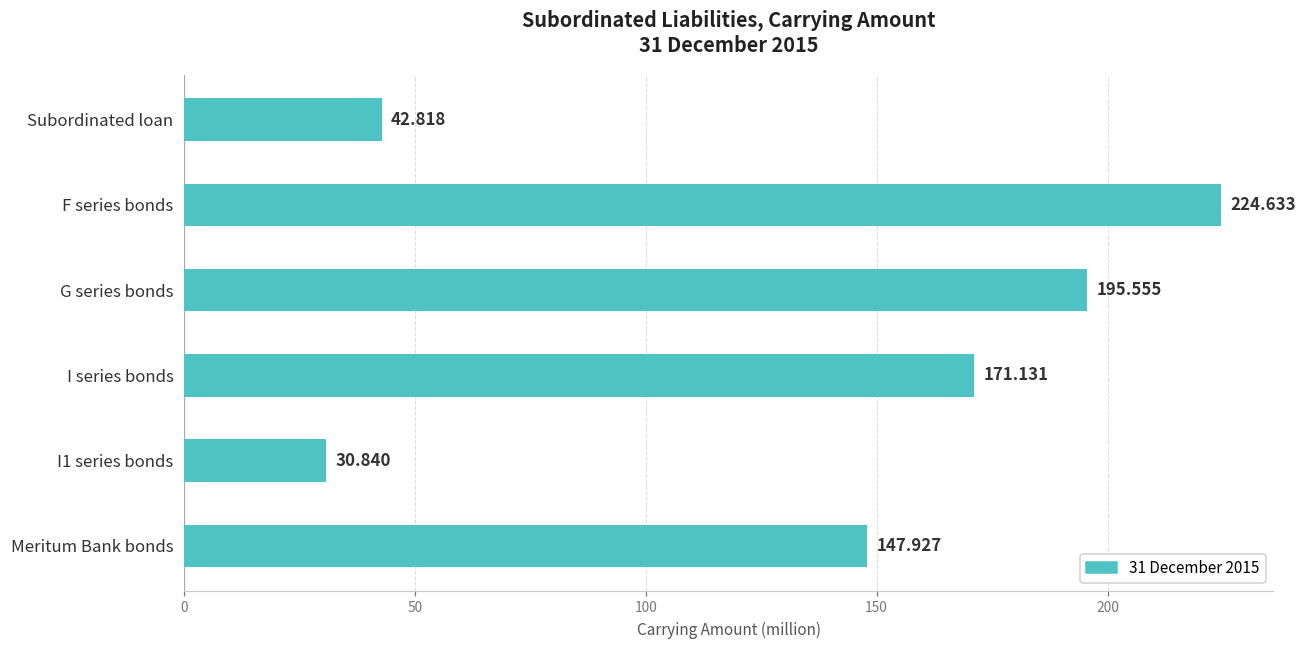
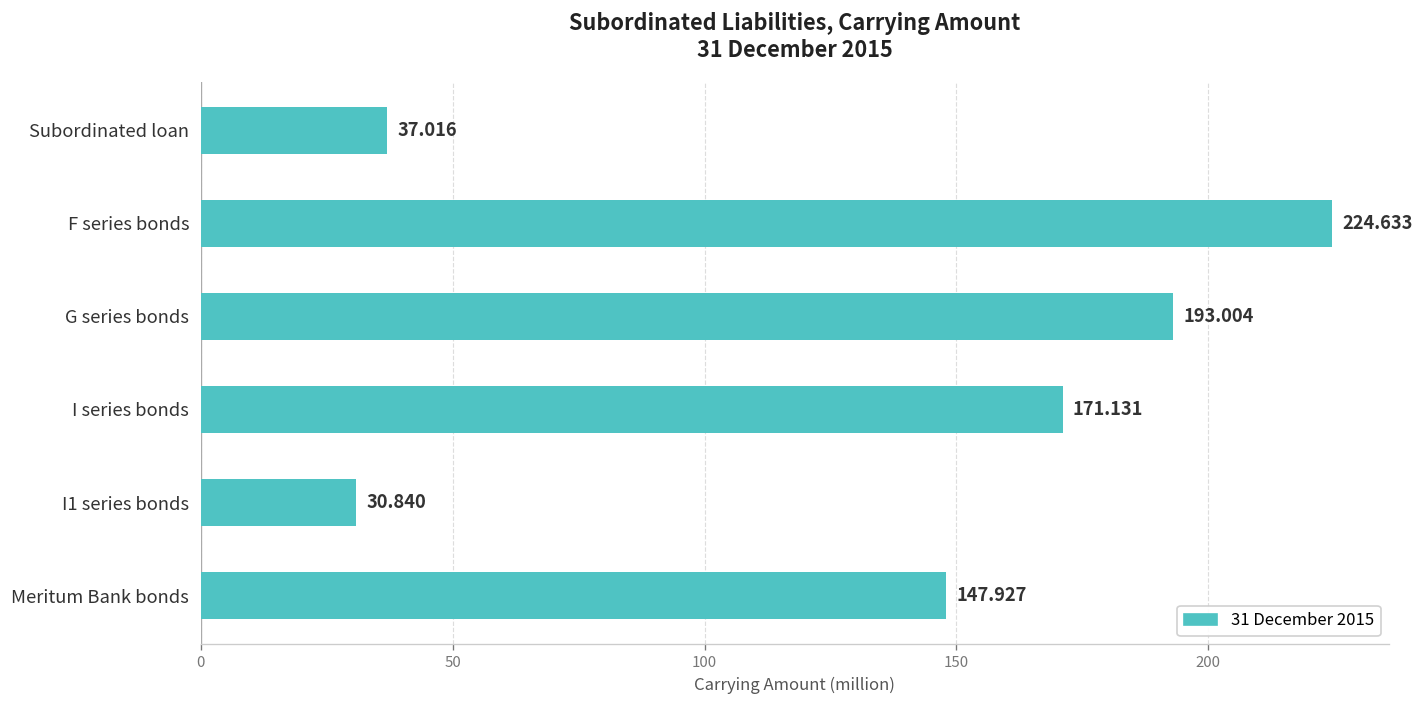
Subordinated loan: 42.818 -> 37.016
G series bonds: 195.555 -> 193.004
